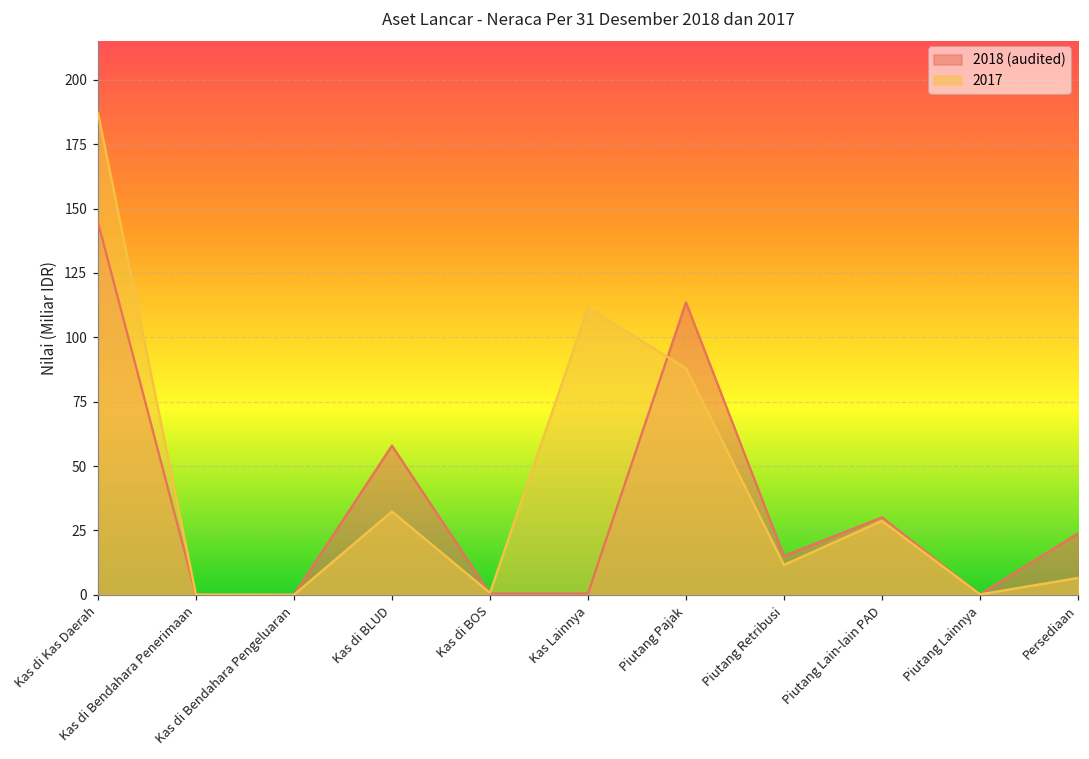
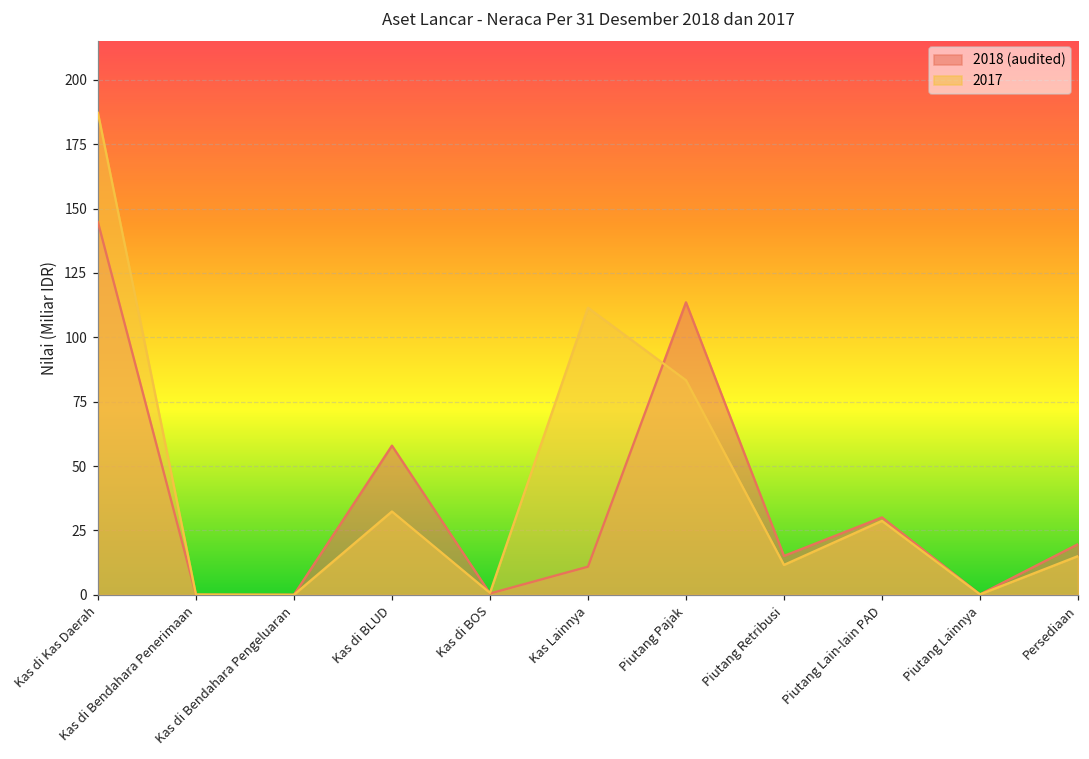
2018 (audited), Kas Lainnya: 1 -> 11
2017, Piutang Pajak: 88 -> 83
2018 (audited), Persediaan: 24 -> 20
2017, Persediaan: 7 -> 15
